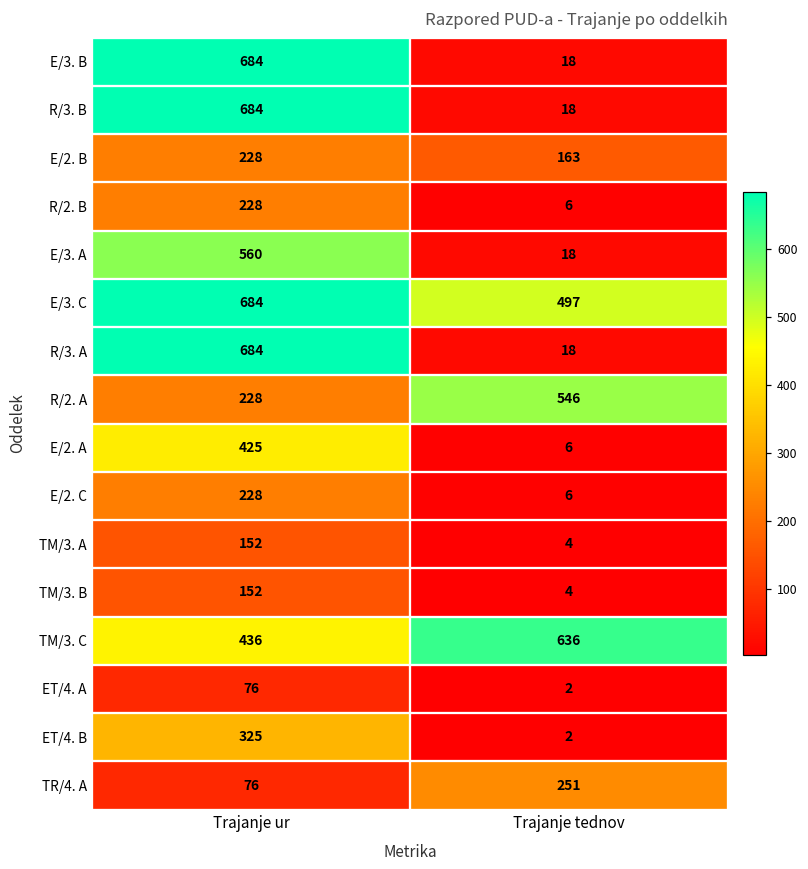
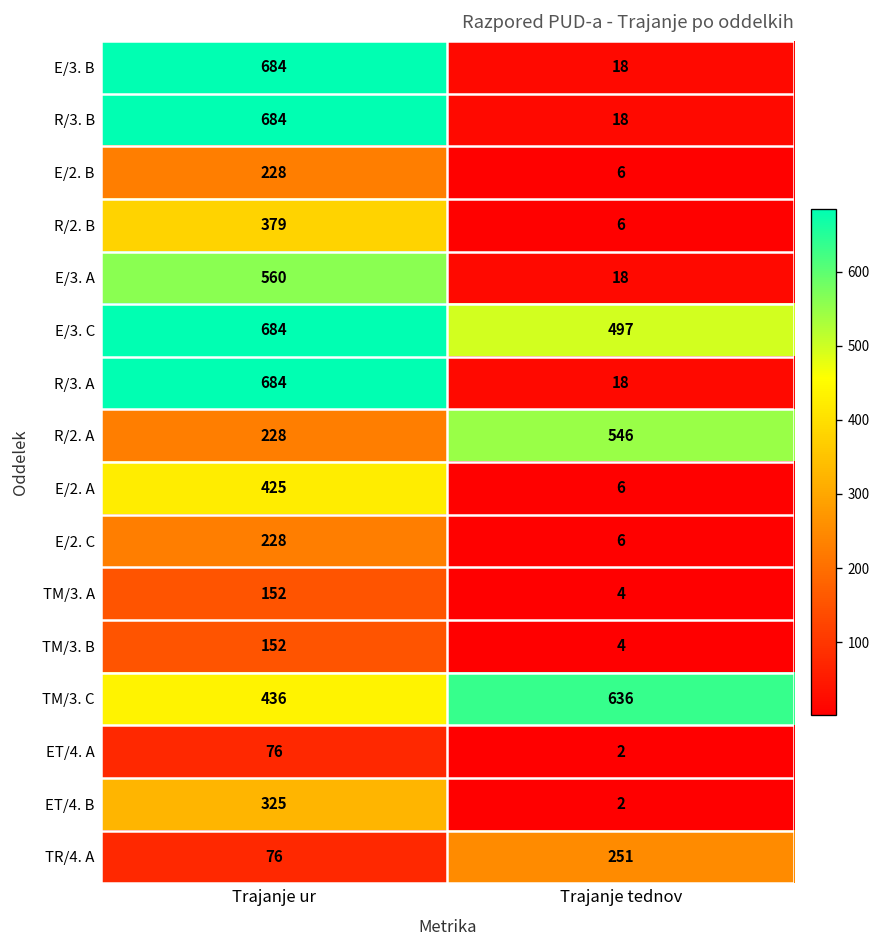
E/2. B, Trajanje tednov: 163 -> 6
R/2. B, Trajanje ur: 228 -> 379
